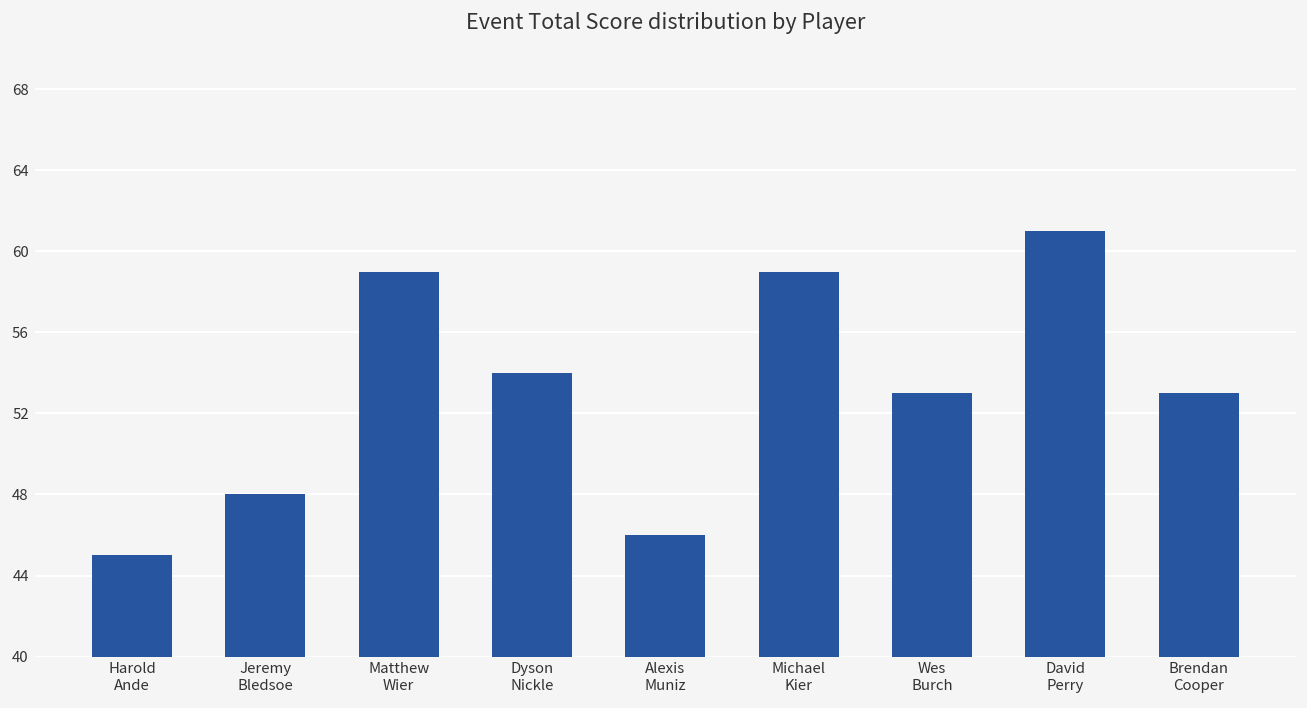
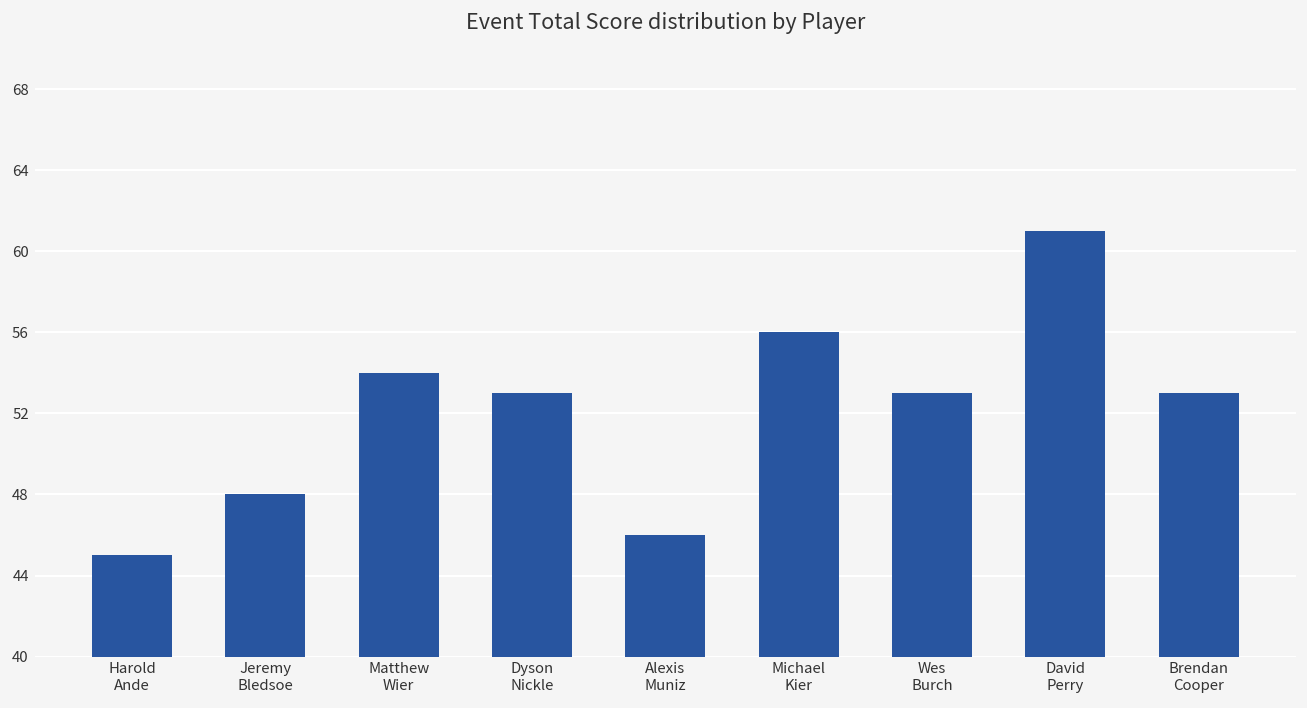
Matthew Wier: 59 -> 54
Dyson Nickle: 54 -> 53
Michael Kier: 59 -> 56
